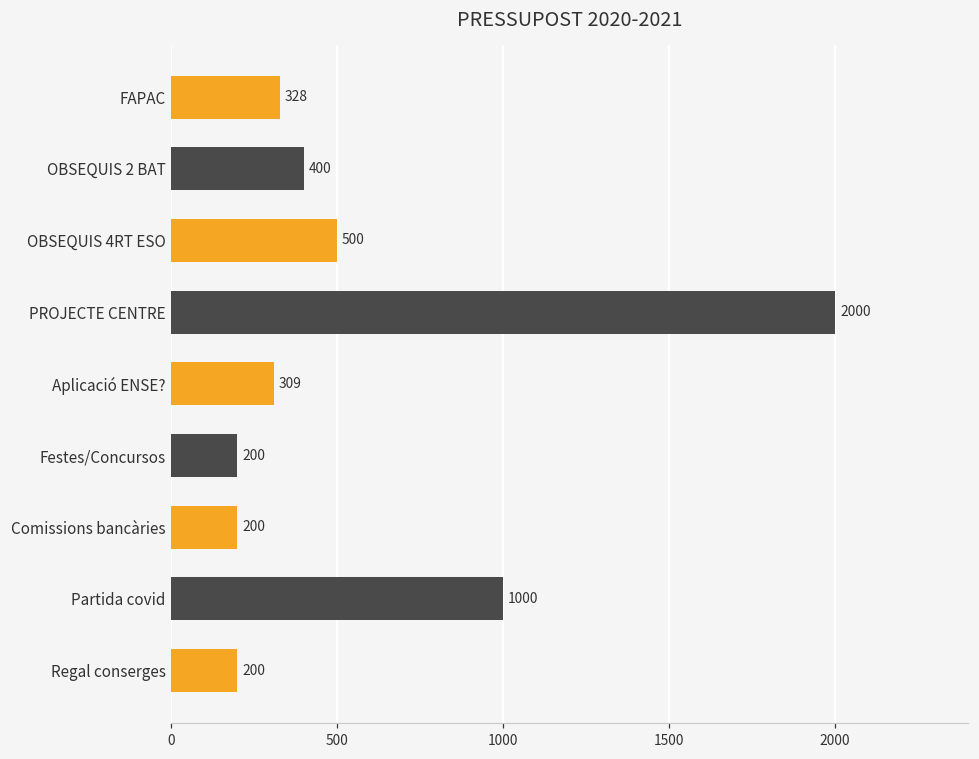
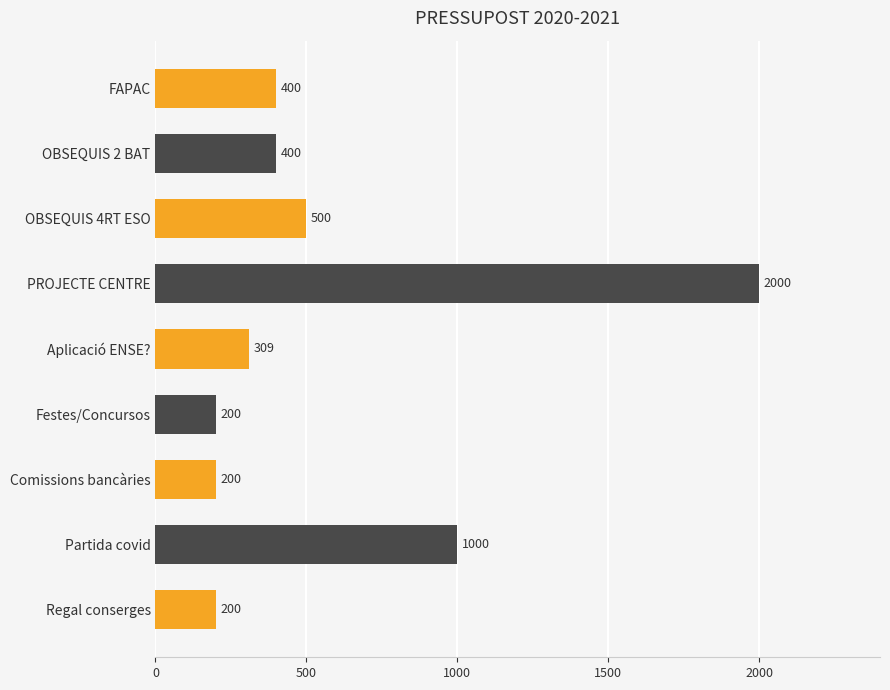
FAPAC: 328 -> 400
